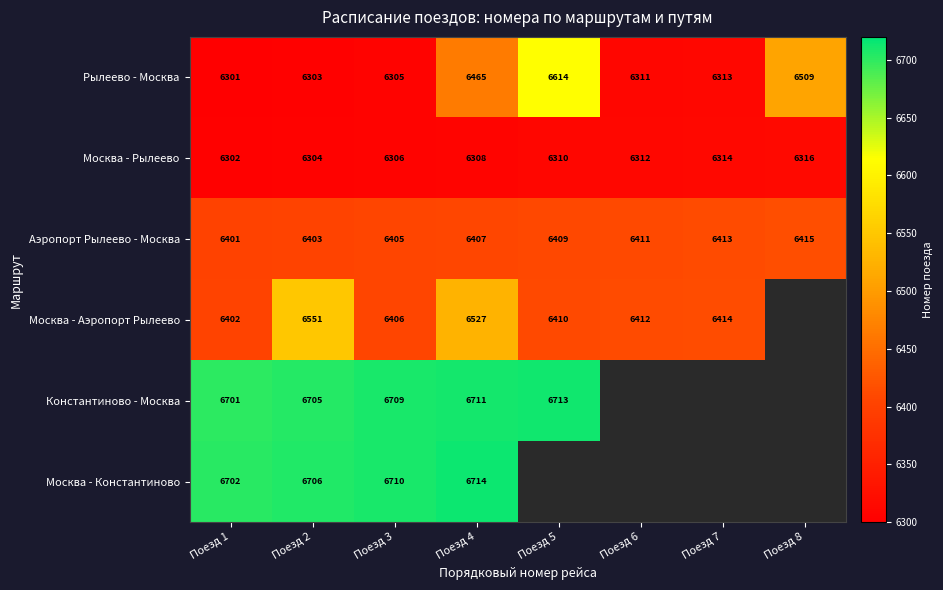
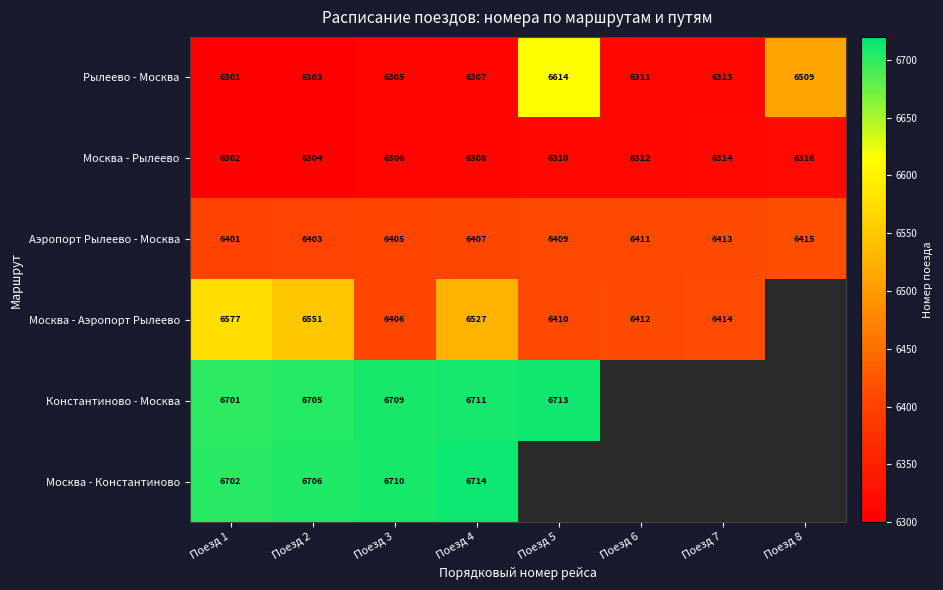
Рылеево - Москва, Поезд 4: 6465 -> 6307
Москва - Аэропорт Рылеево, Поезд 1: 6402 -> 6577
